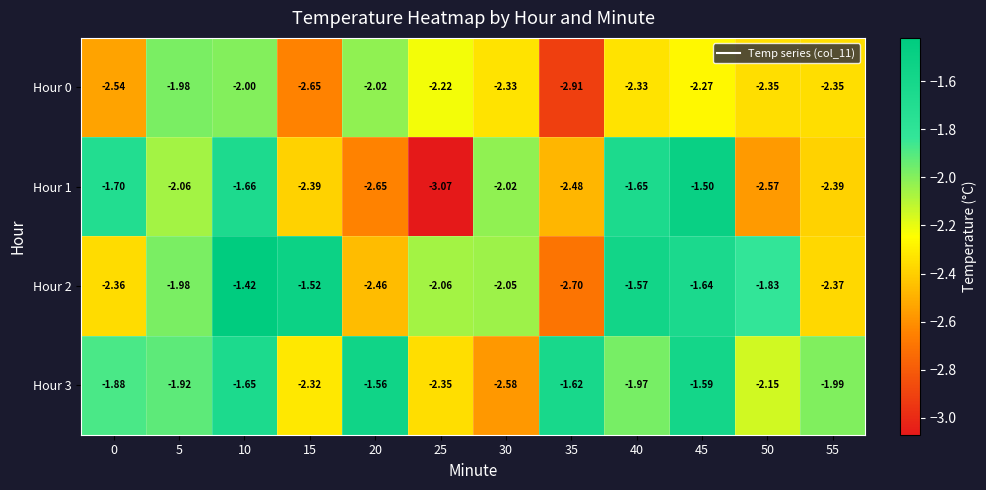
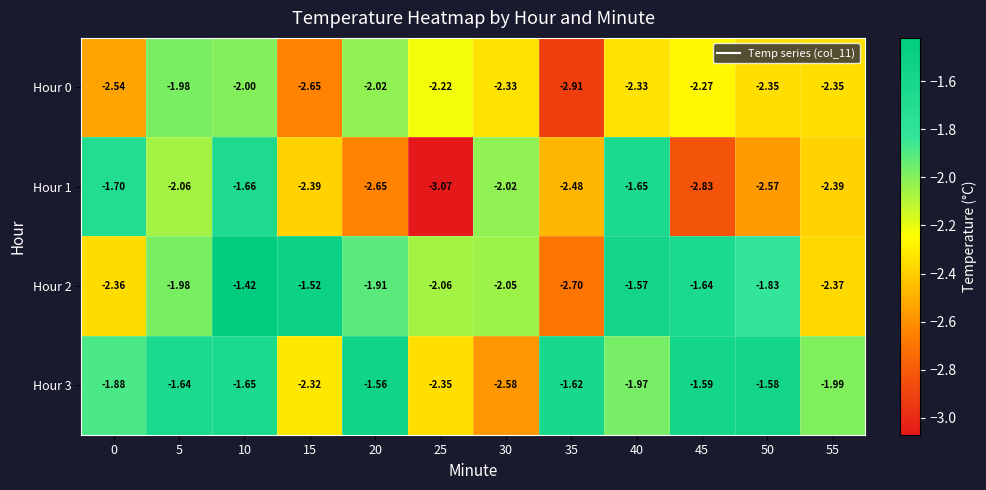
Hour 1, 45: -1.50 -> -2.83
Hour 2, 20: -2.46 -> -1.91
Hour 3, 5: -1.92 -> -1.64
Hour 3, 50: -2.15 -> -1.58
